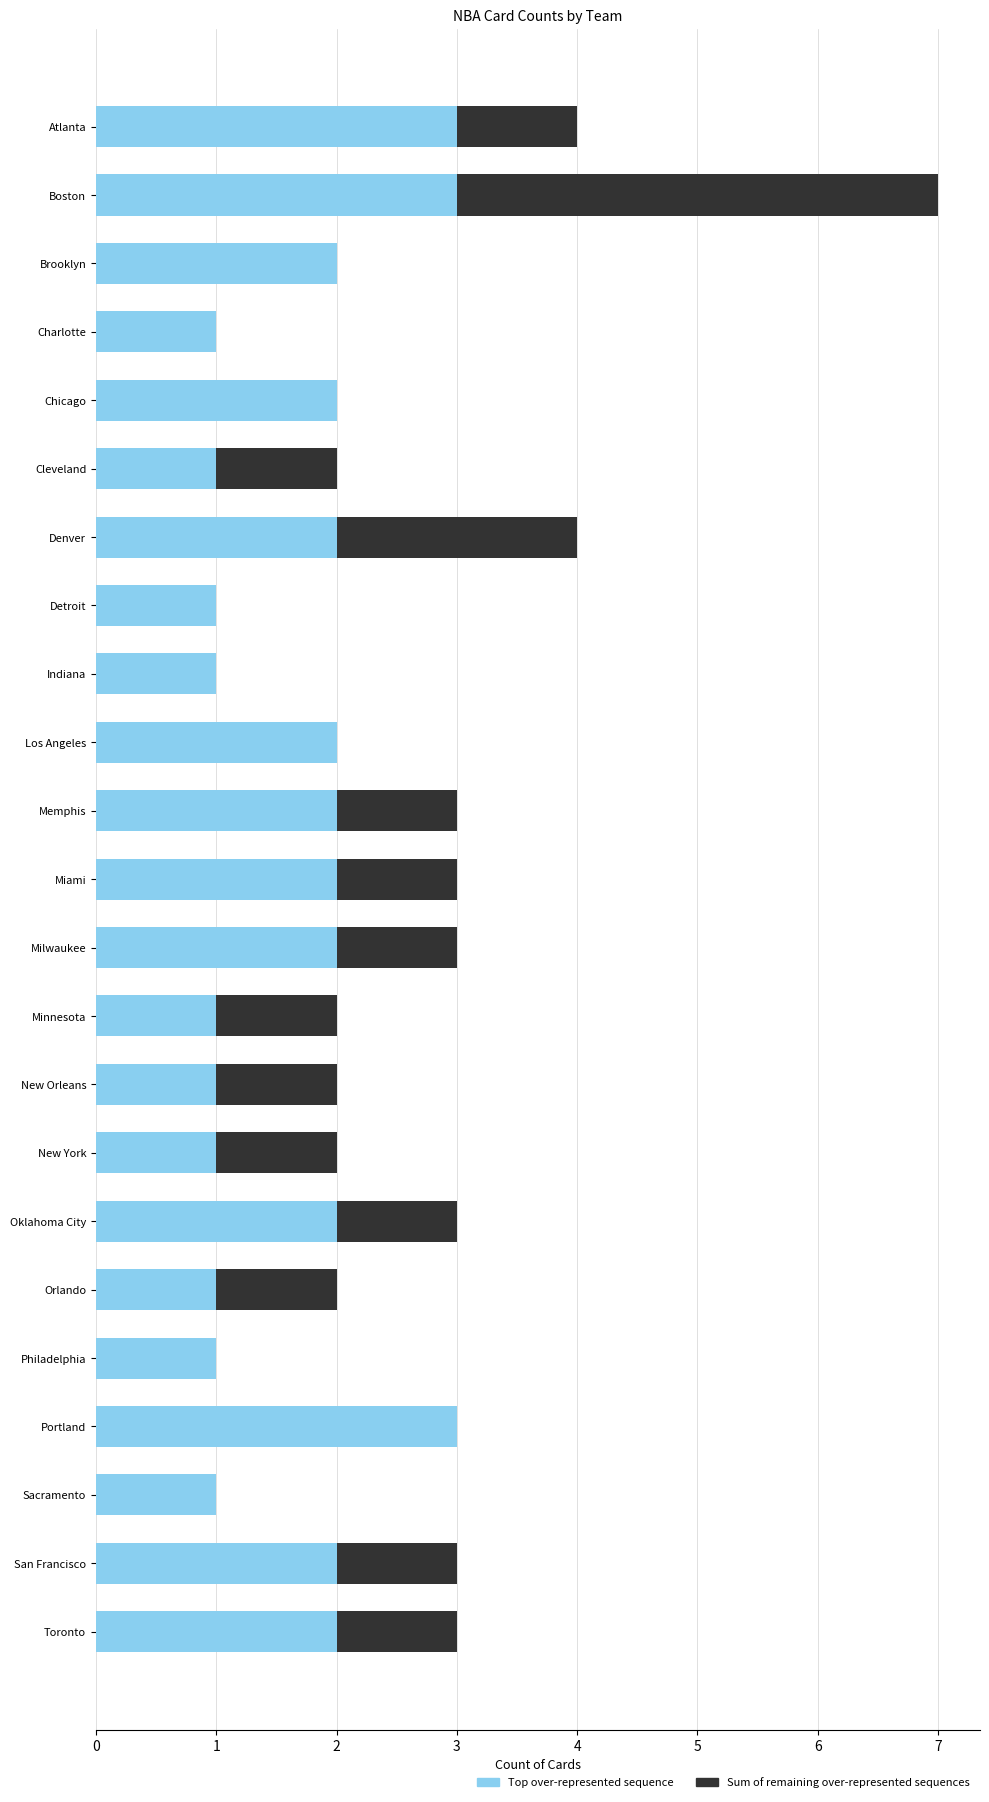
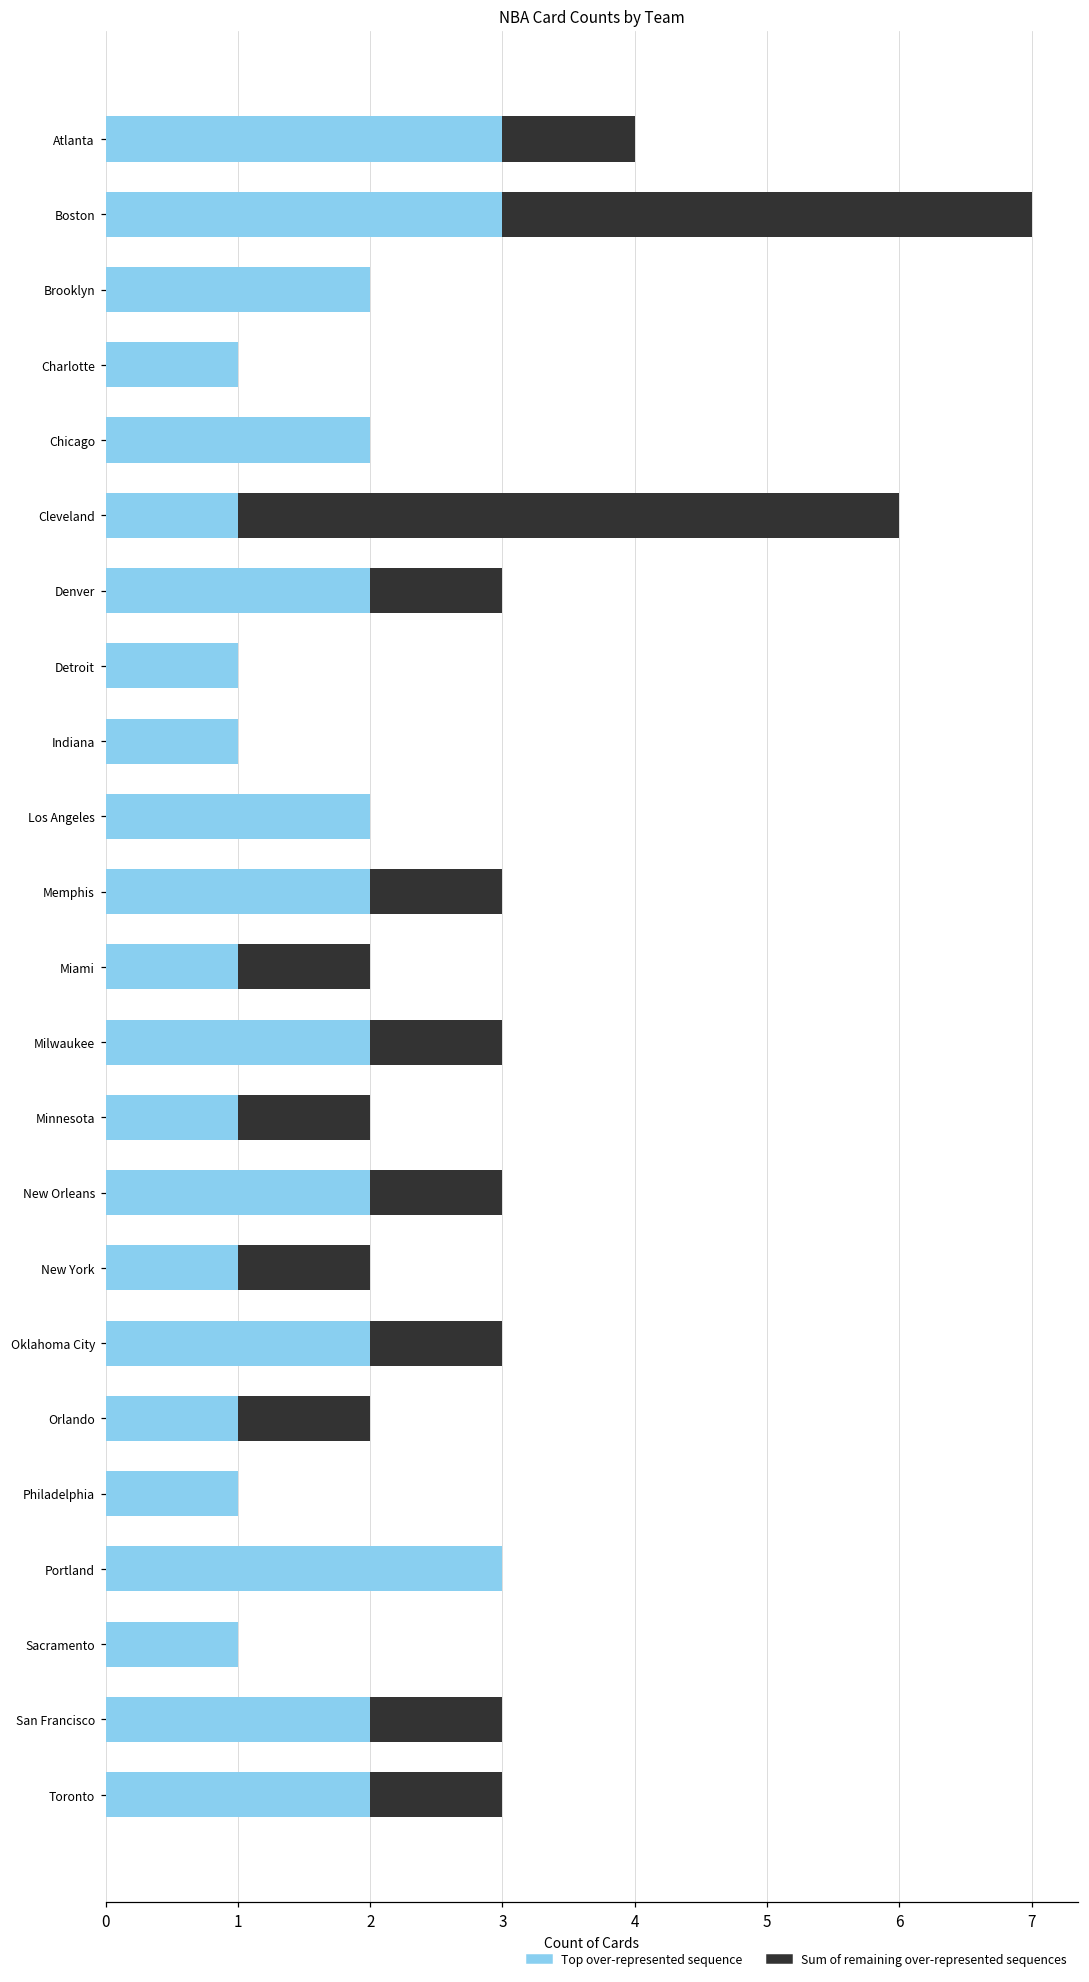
Sum of remaining over-represented sequences, Cleveland: 1 -> 5
Sum of remaining over-represented sequences, Denver: 2 -> 1
Top over-represented sequence, Miami: 2 -> 1
Top over-represented sequence, New Orleans: 1 -> 2
